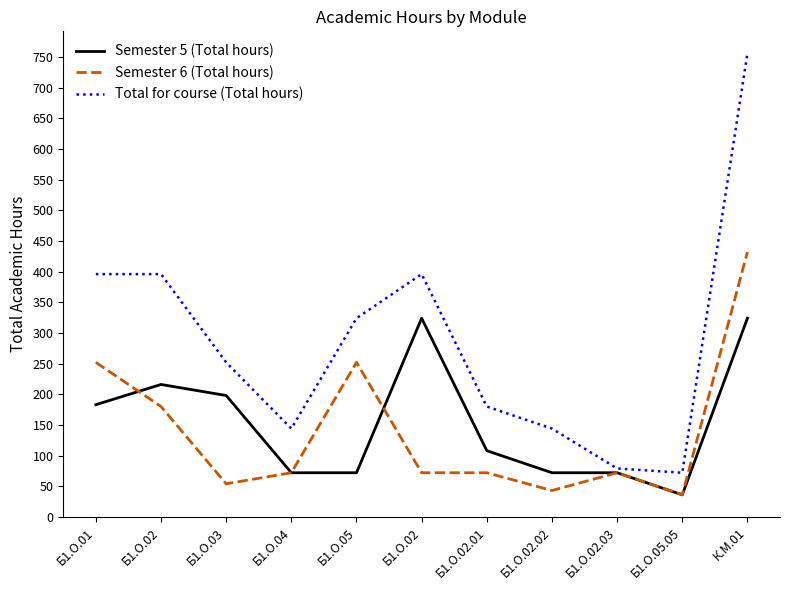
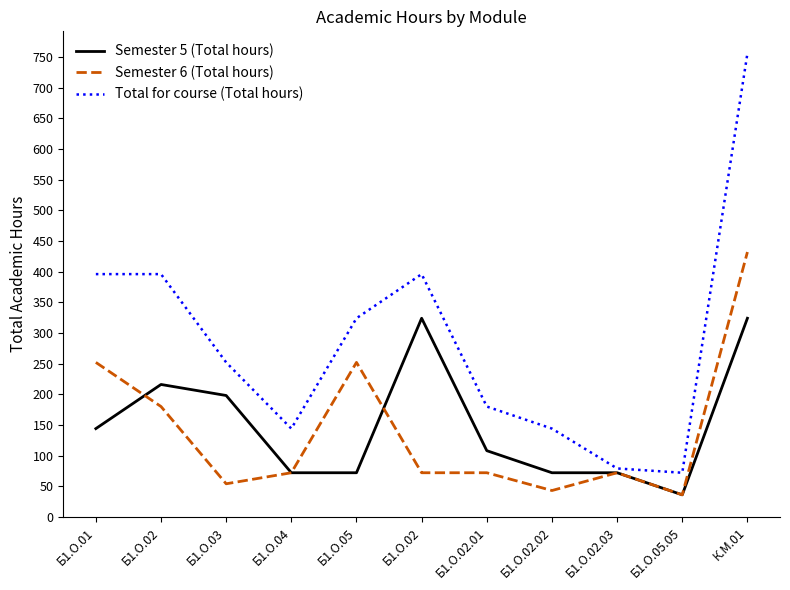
Semester 5 (Total hours), Б1.О.01: 180 -> 140
